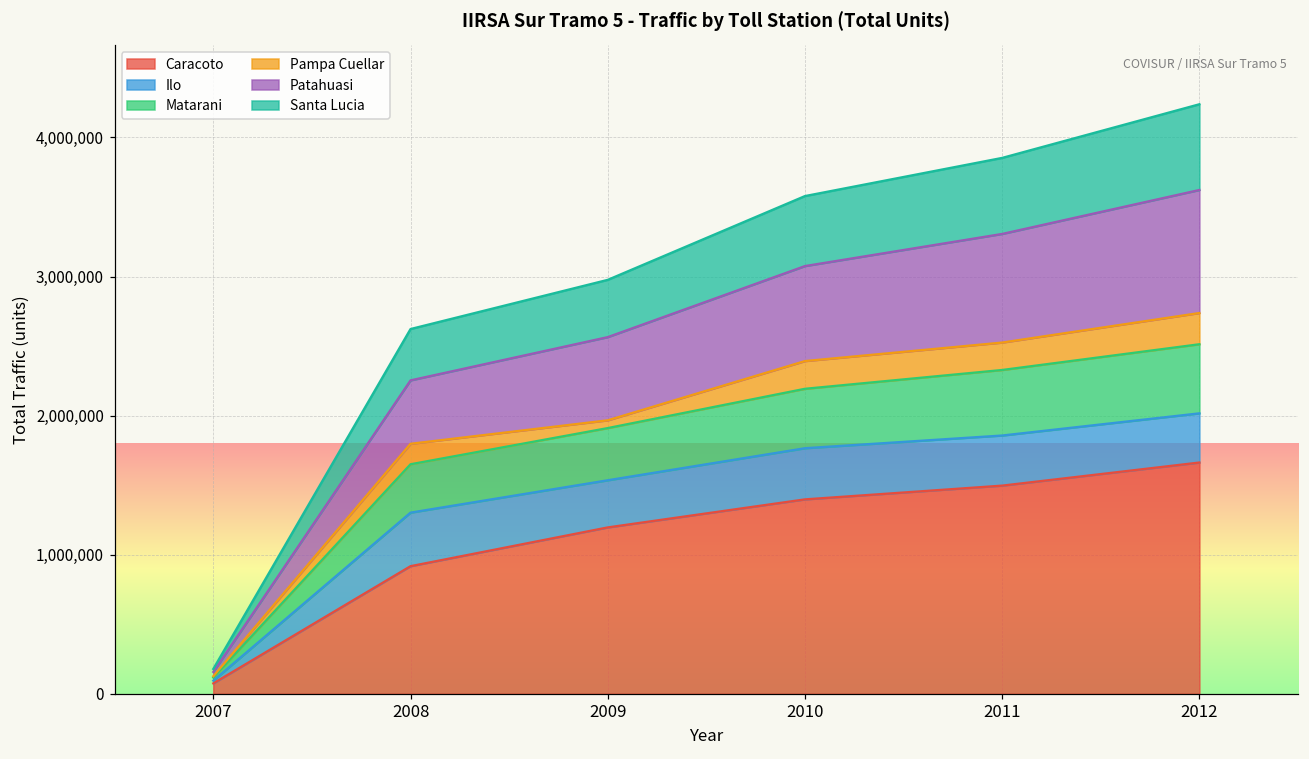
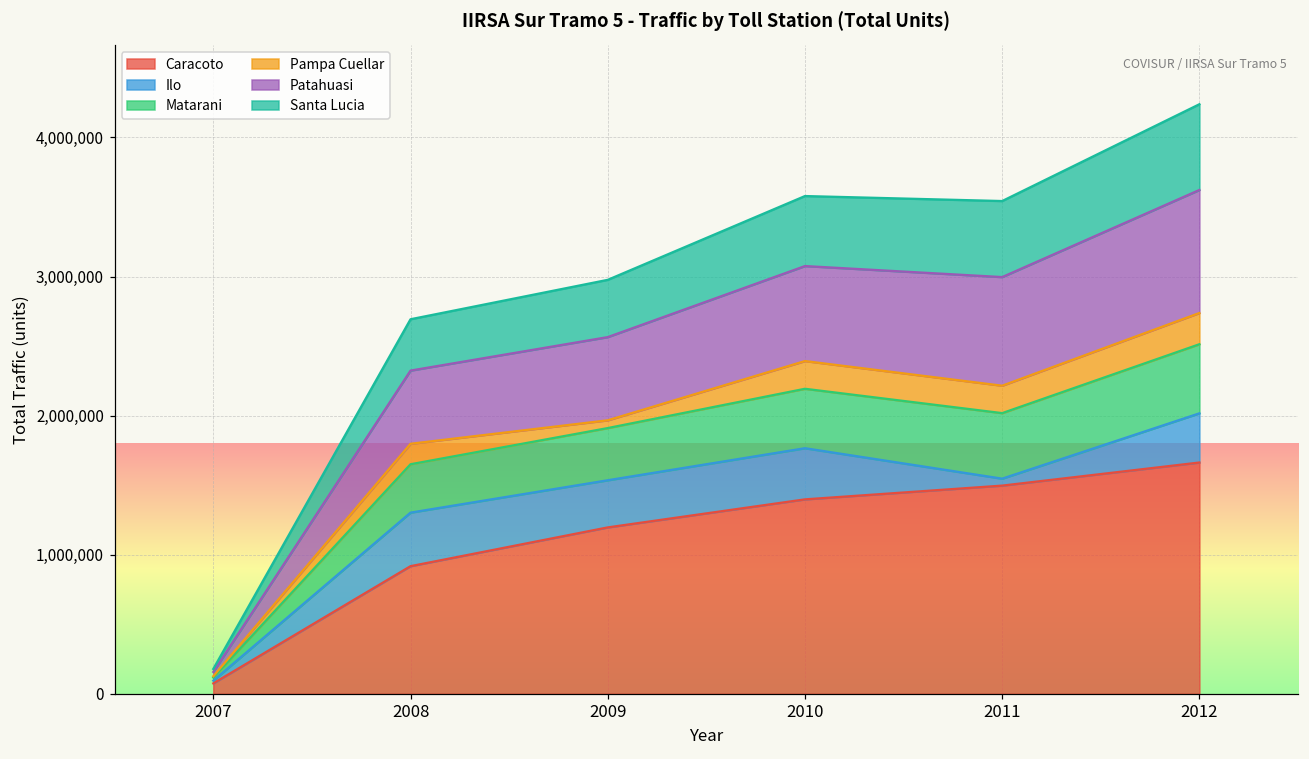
Patahuasi, 2008: 460,000 -> 530,000
Ilo, 2011: 360,000 -> 50,000
